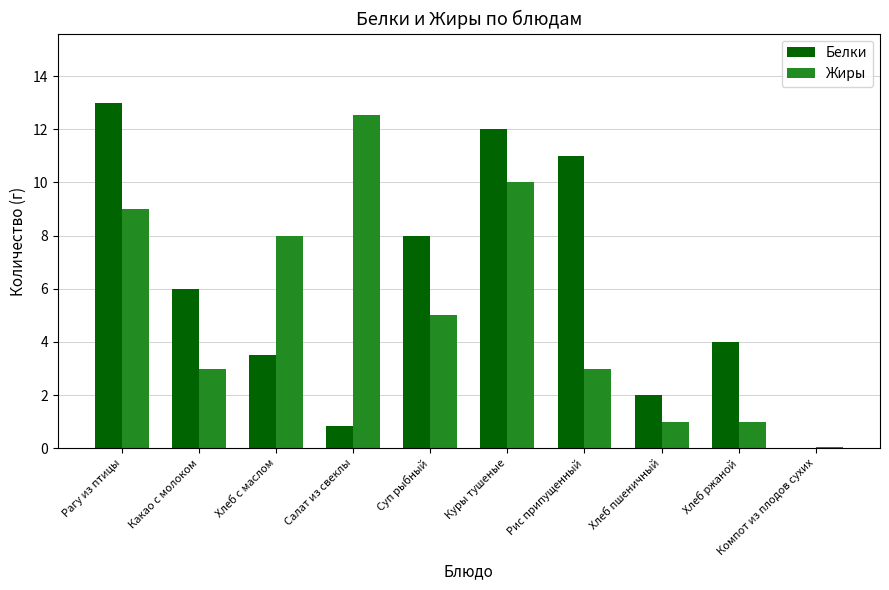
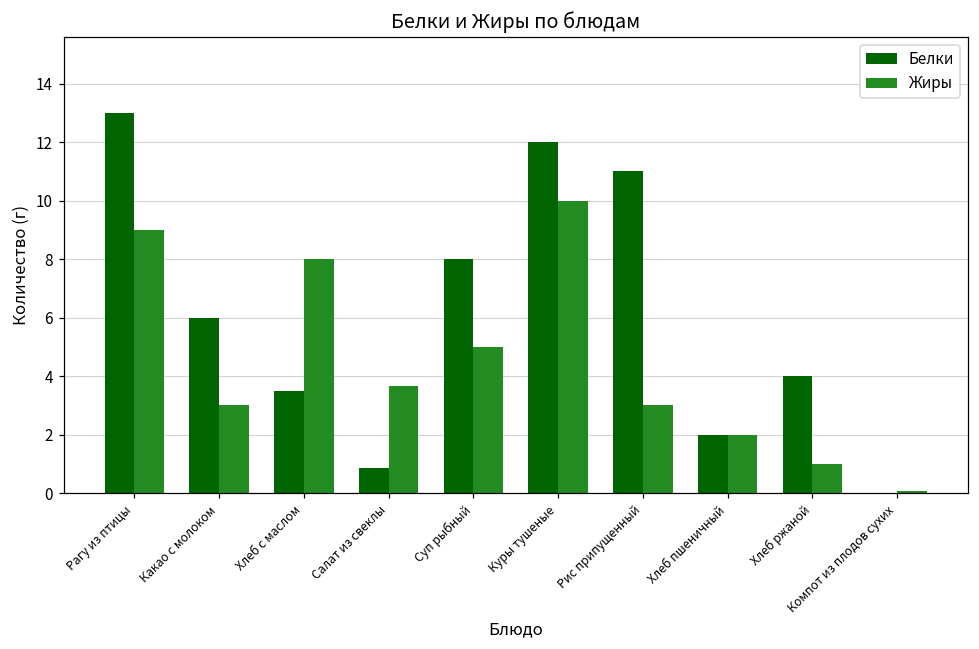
Жиры, Салат из свеклы: 12.5 -> 3.7
Жиры, Хлеб пшеничный: 1 -> 2
